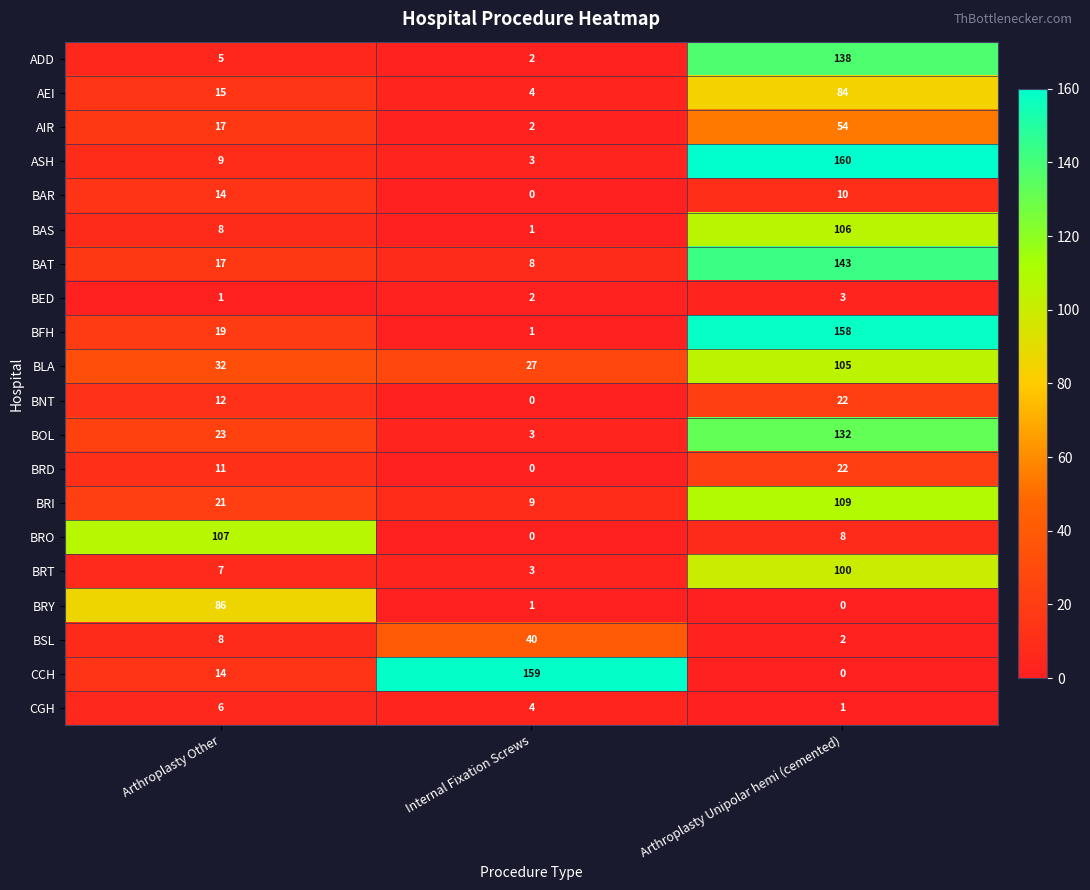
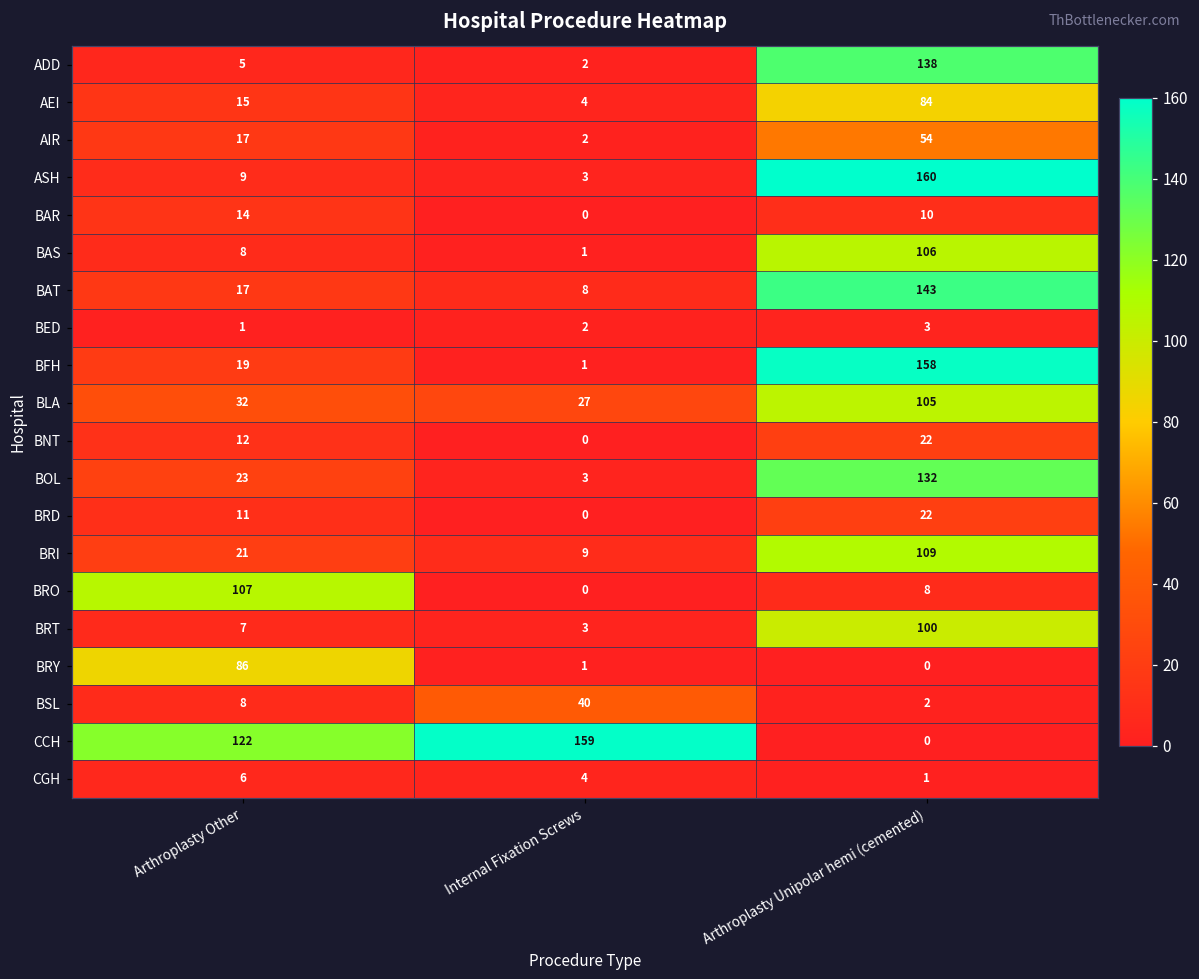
CCH, Arthroplasty Other: 14 -> 122
